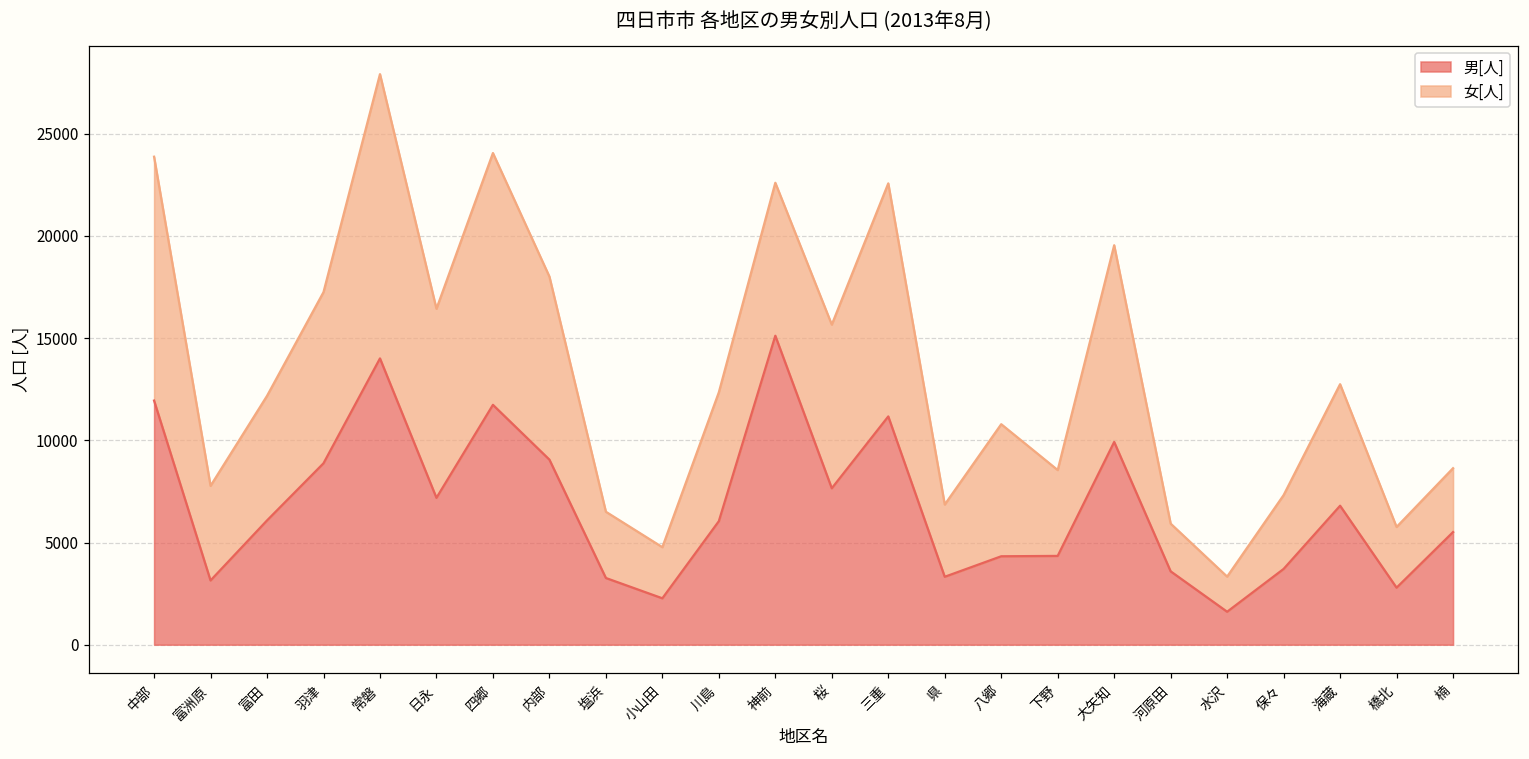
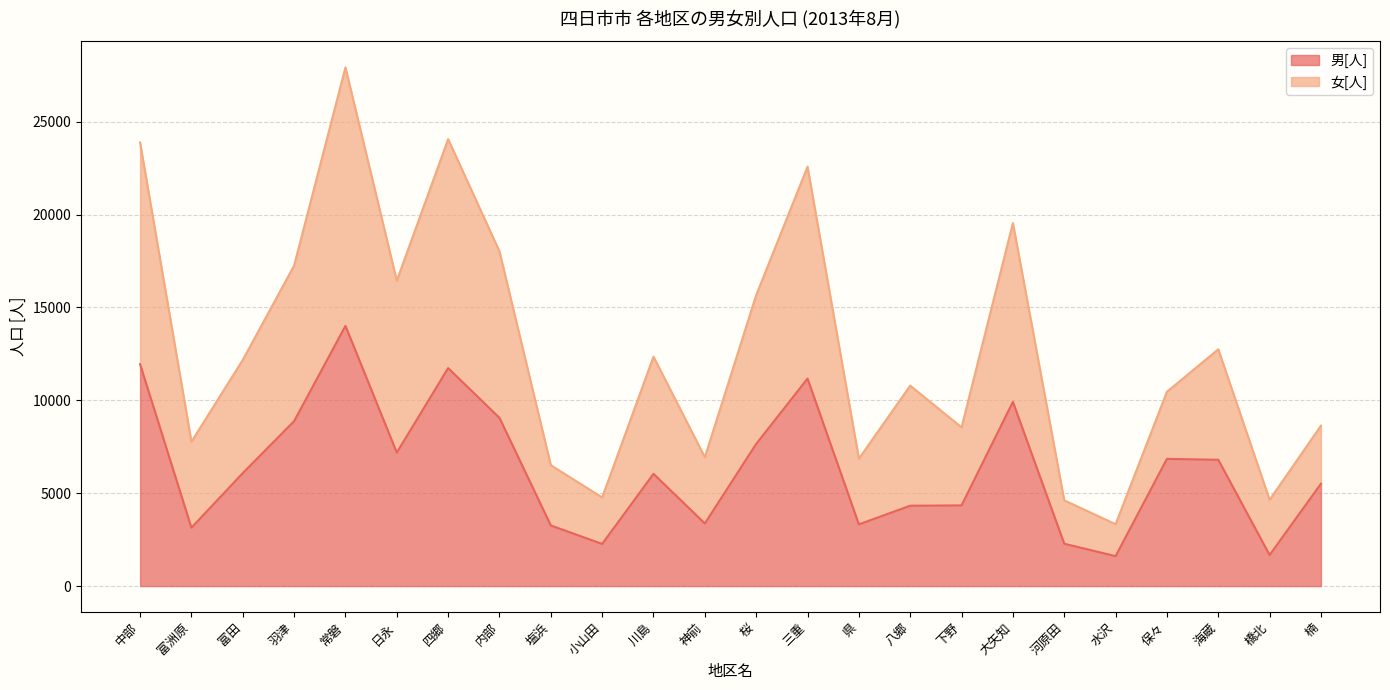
男[人], 神前: 15100 -> 3400
女[人], 神前: 7500 -> 3600
男[人], 河原田: 3600 -> 2300
男[人], 保々: 3700 -> 6800
男[人], 橋北: 2800 -> 1700
